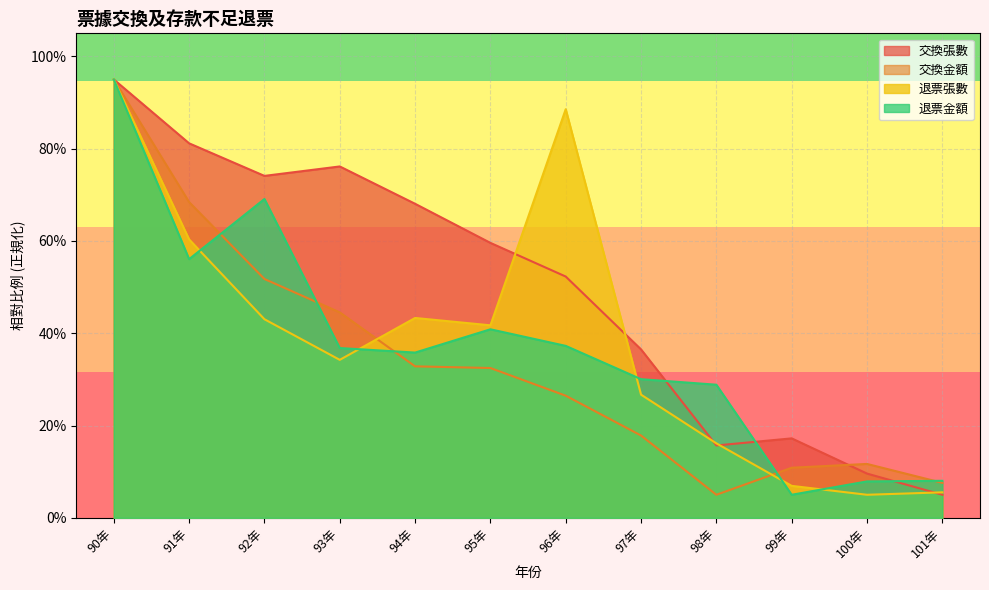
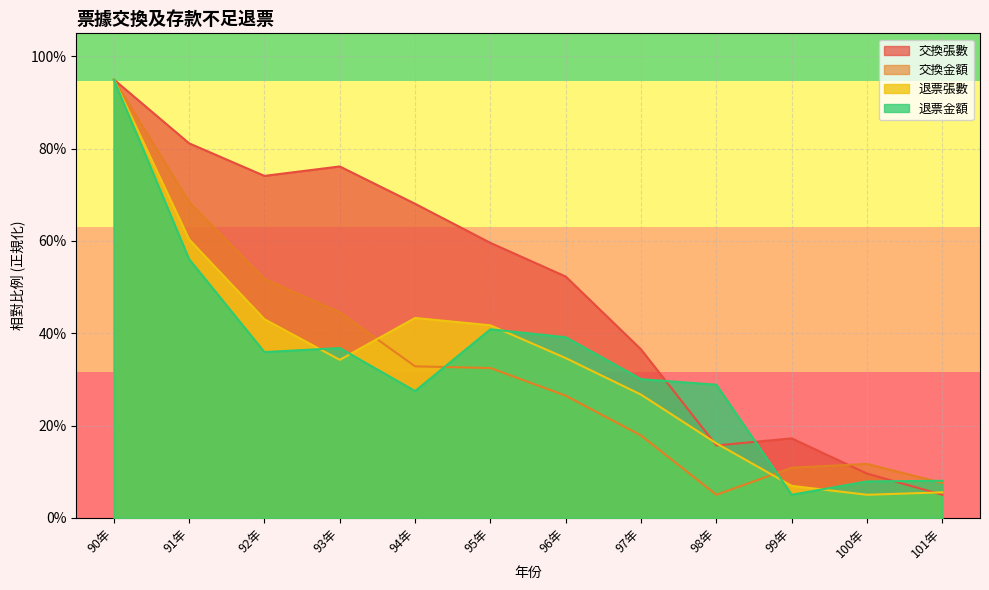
退票金額, 92年: 69% -> 36%
退票金額, 94年: 36% -> 27%
退票張數, 96年: 89% -> 35%
退票金額, 96年: 37% -> 39%
